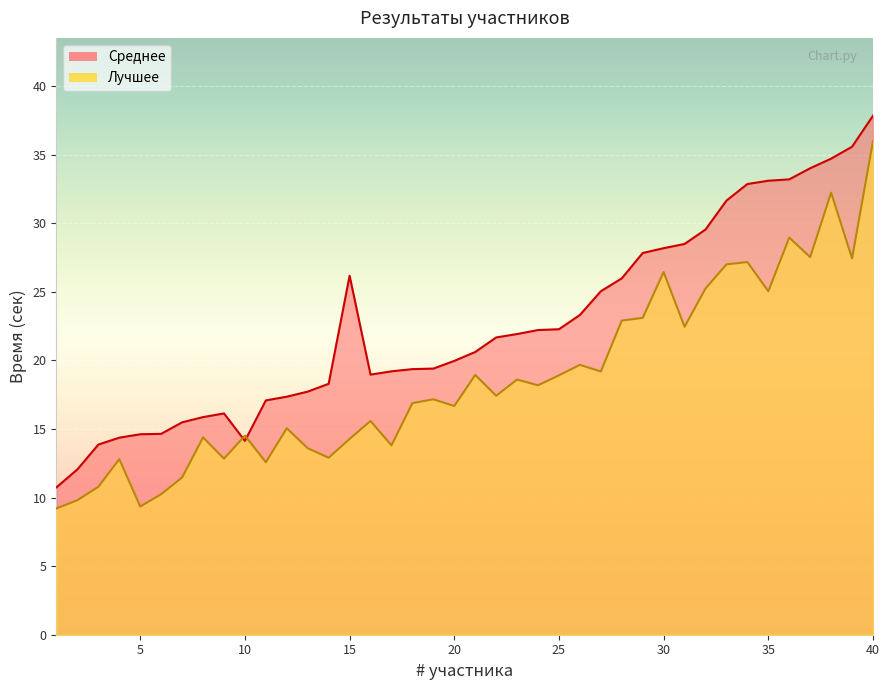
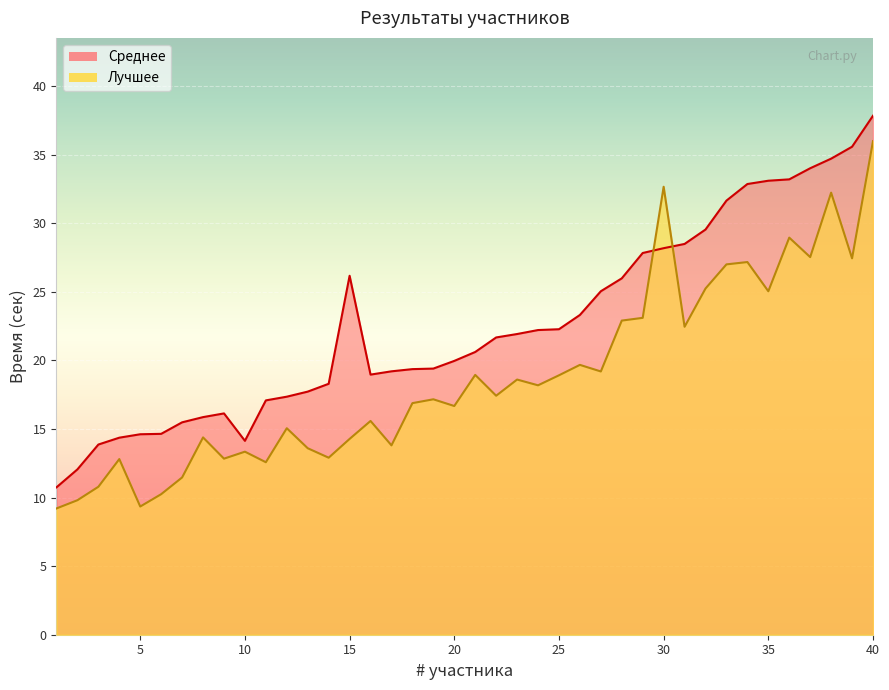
Лучшее, 10: 14.5 -> 13.4
Лучшее, 30: 26.5 -> 32.7
